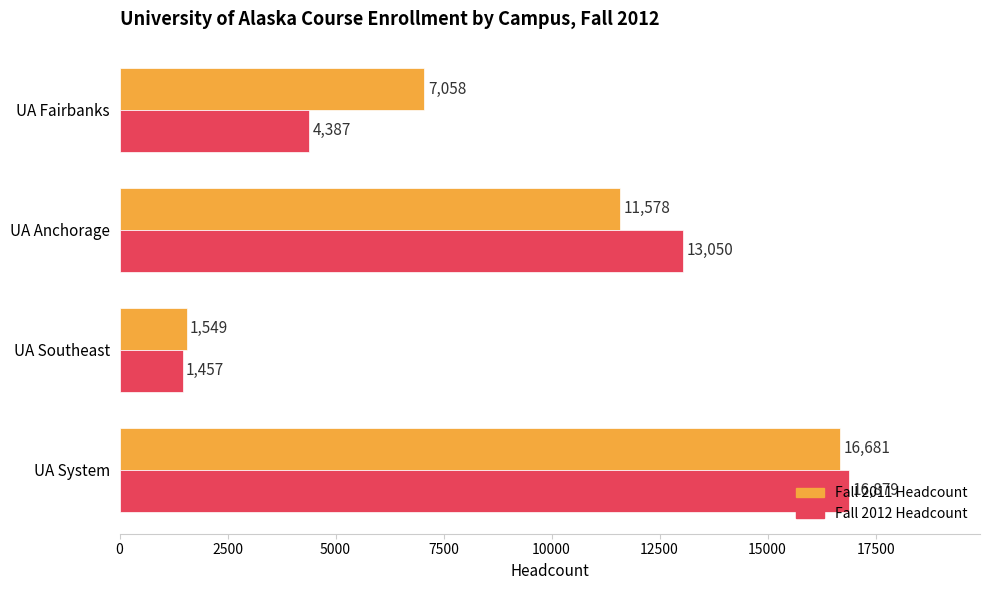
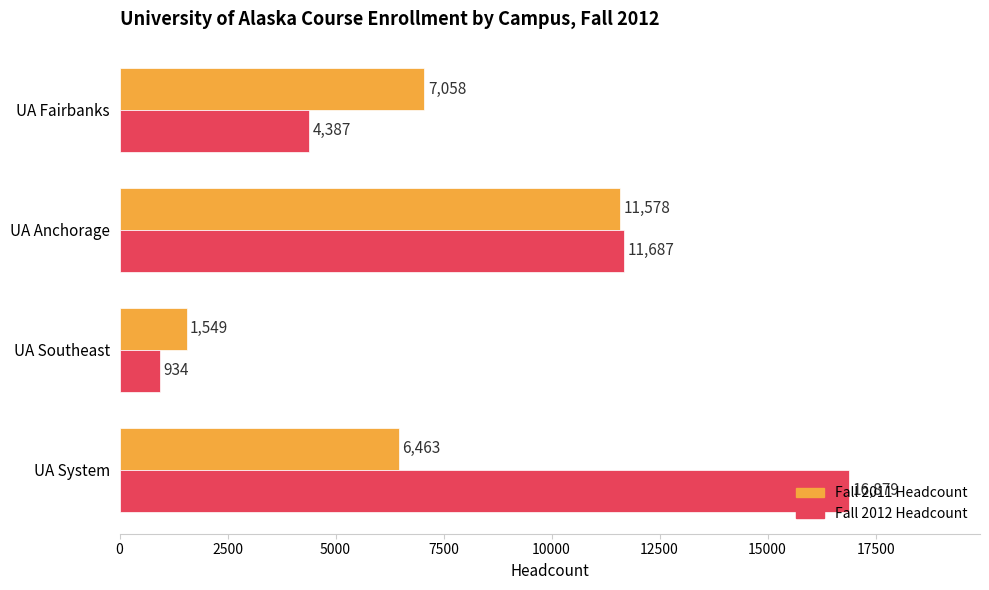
Fall 2012 Headcount, UA Anchorage: 13,050 -> 11,687
Fall 2012 Headcount, UA Southeast: 1,457 -> 934
Fall 2011 Headcount, UA System: 16,681 -> 6,463
